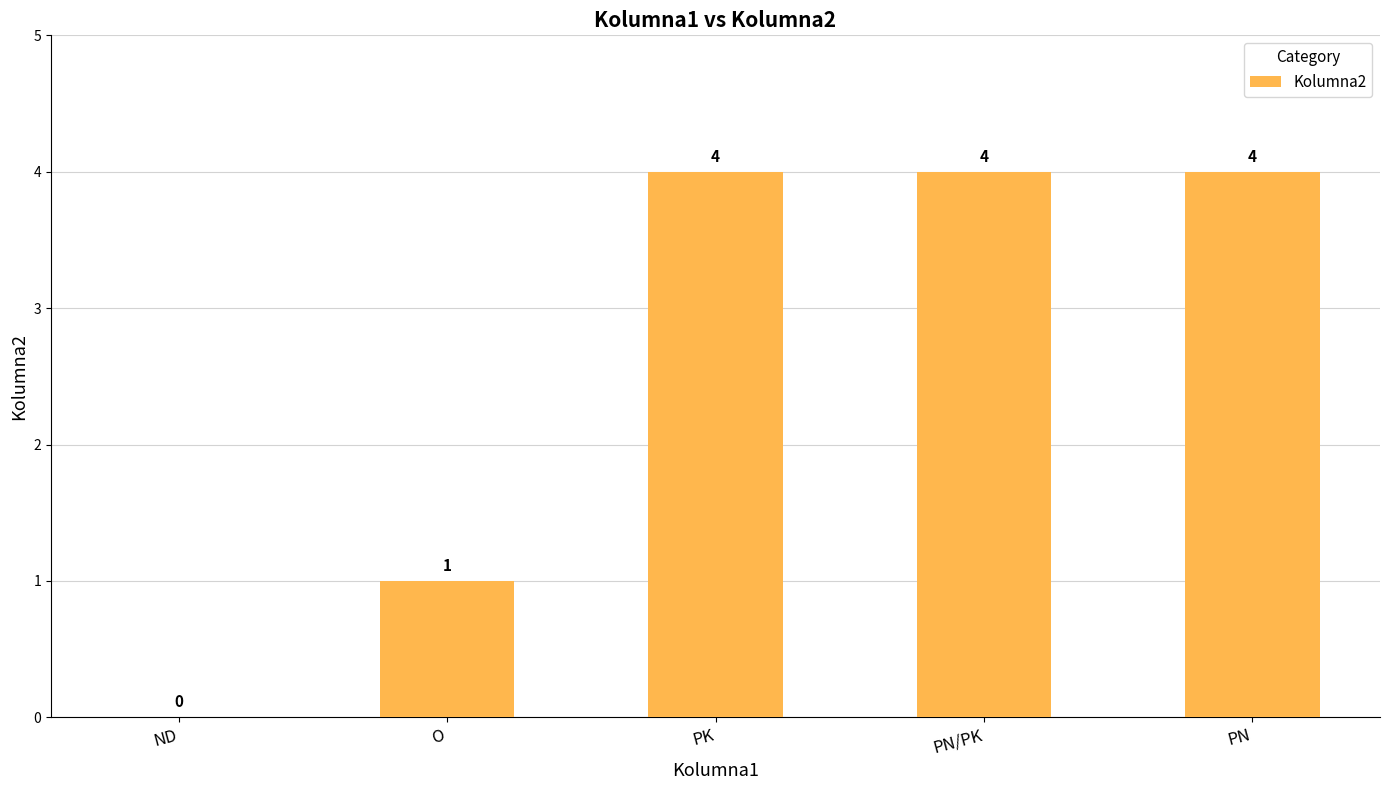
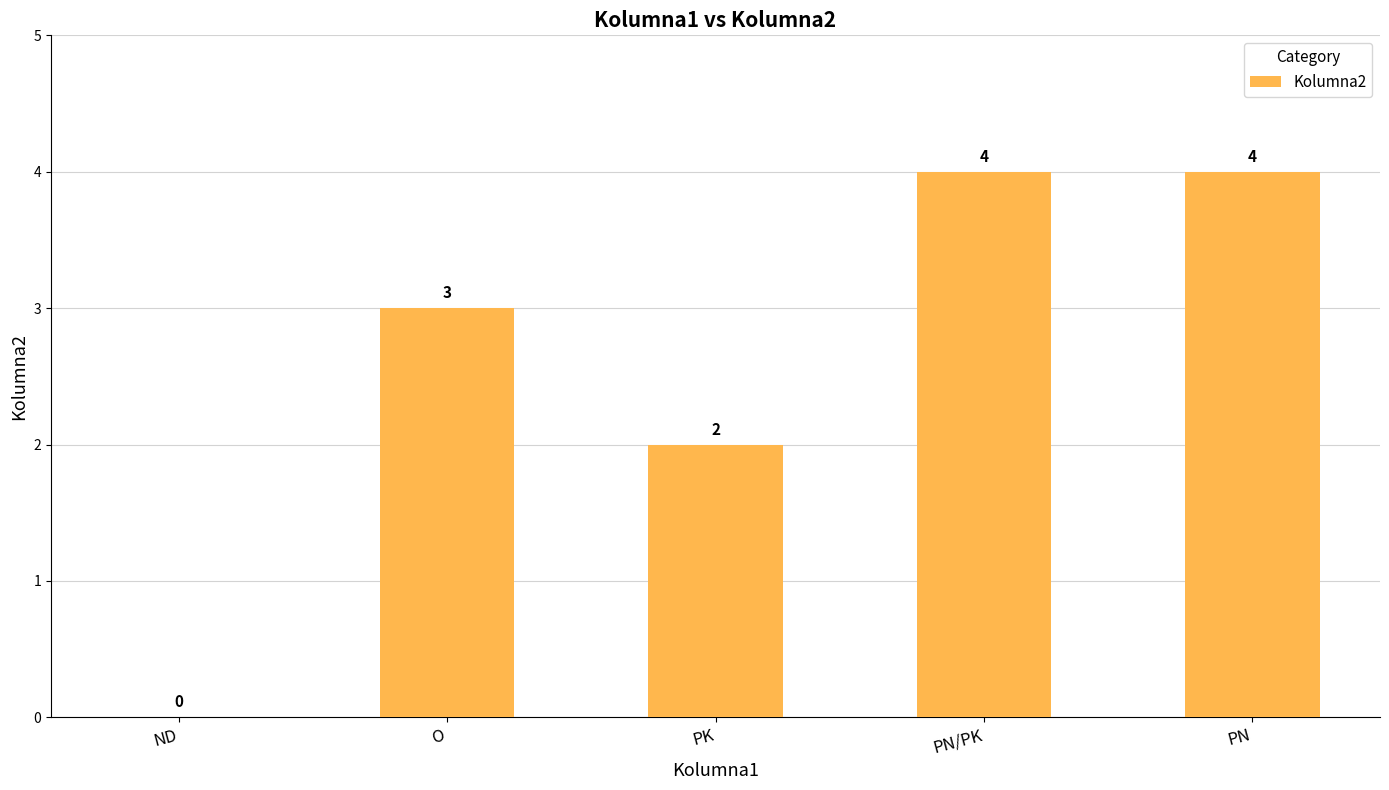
O: 1 -> 3
PK: 4 -> 2
